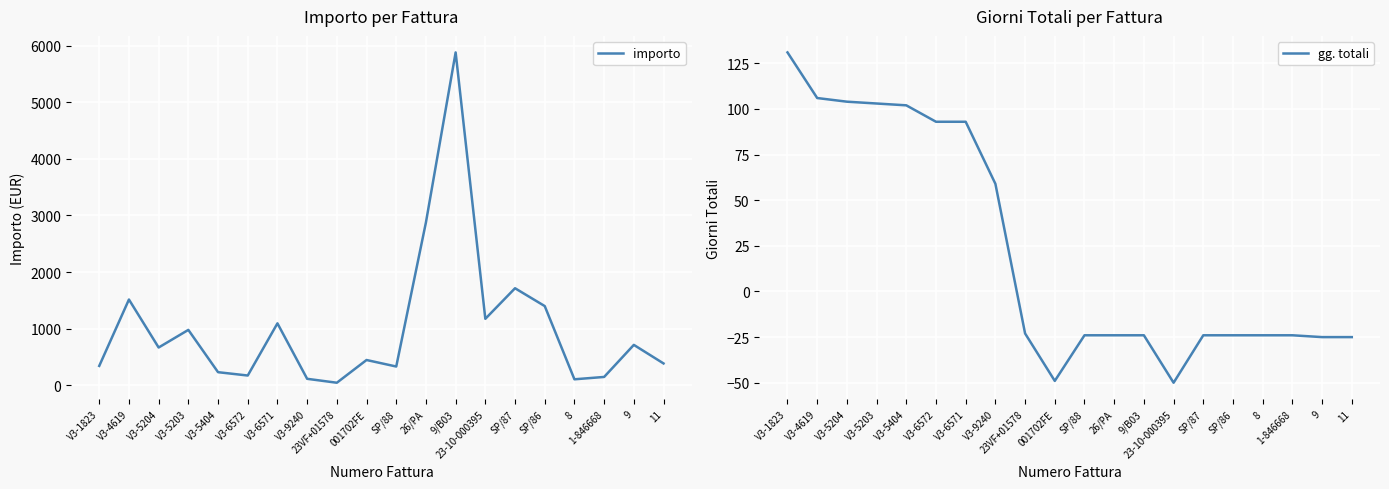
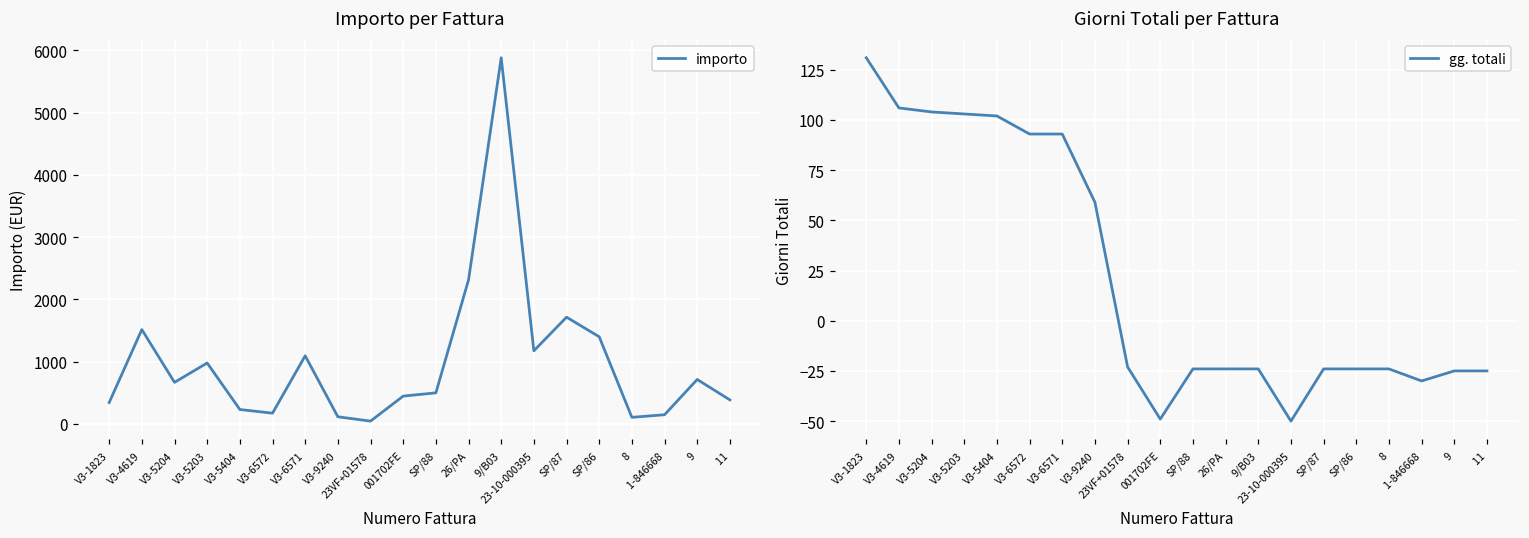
Importo per Fattura, SP/88: 300 -> 500
Importo per Fattura, 26/PA: 2900 -> 2300
Giorni Totali per Fattura, 1-846668: -24 -> -30
